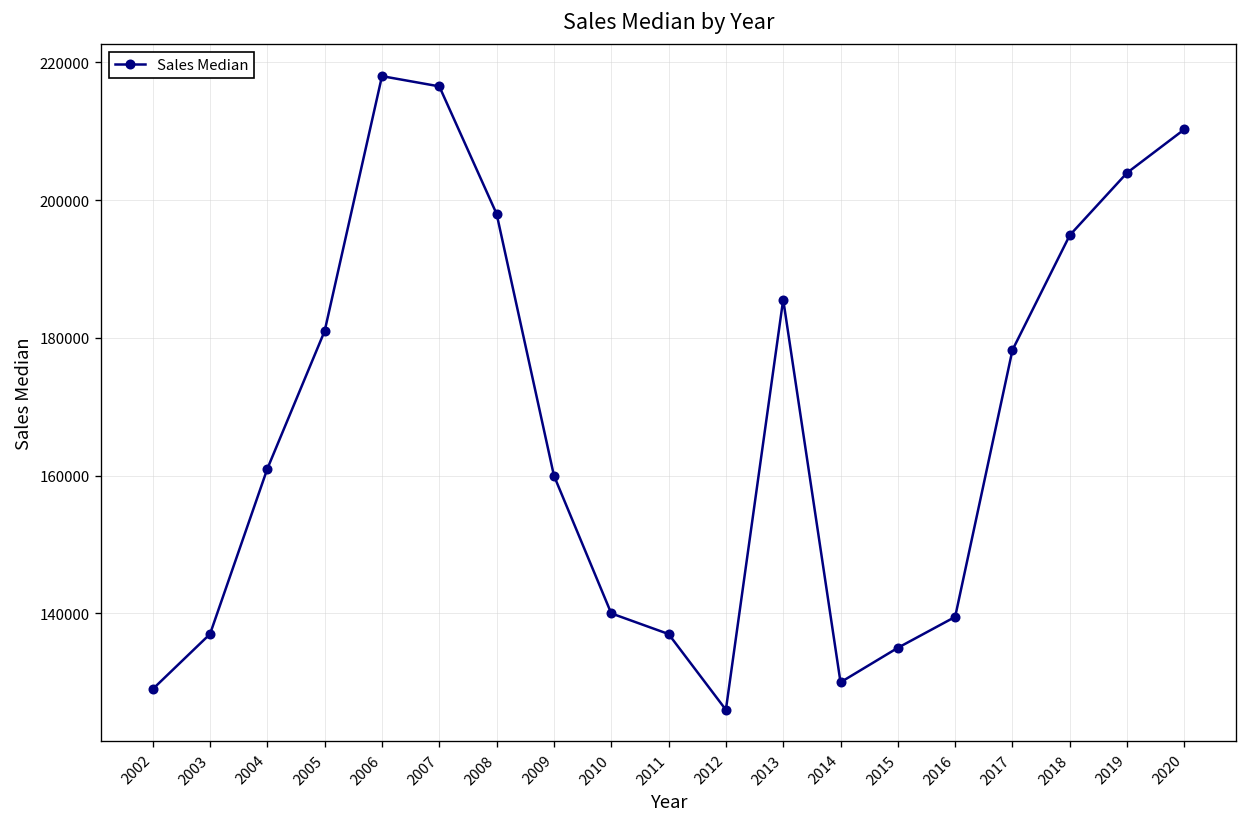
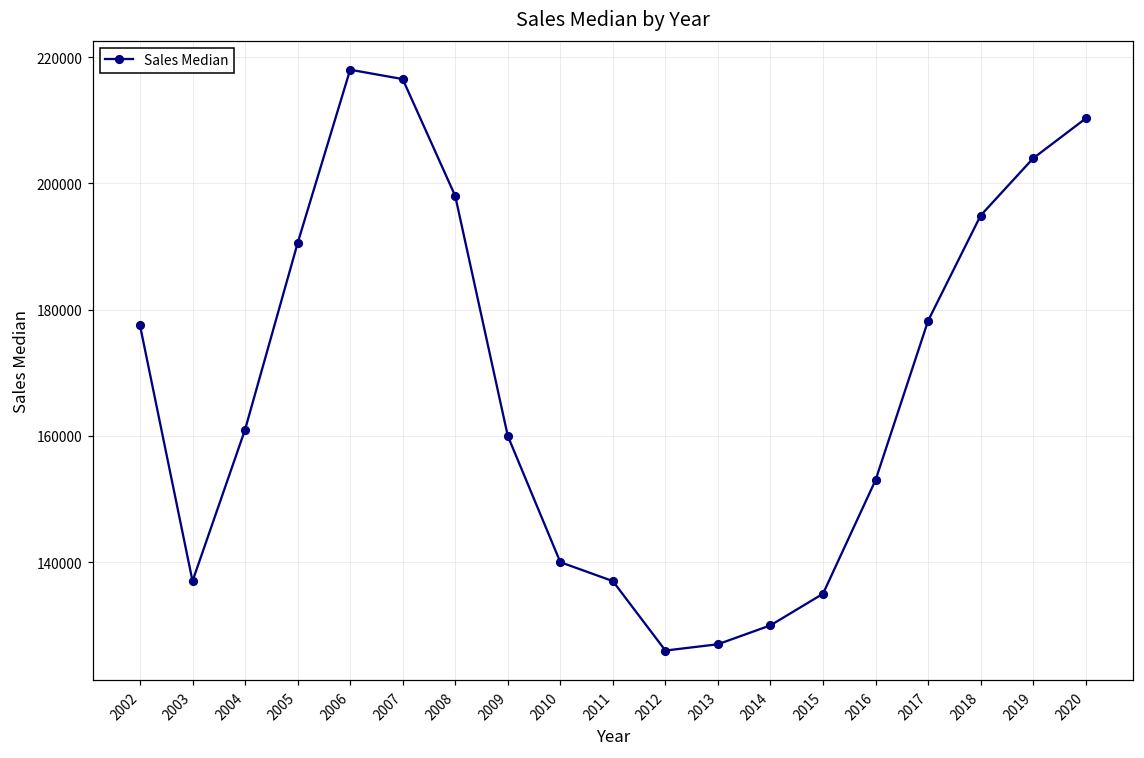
2002: 129000 -> 178000
2005: 181000 -> 191000
2013: 186000 -> 127000
2016: 139000 -> 153000
